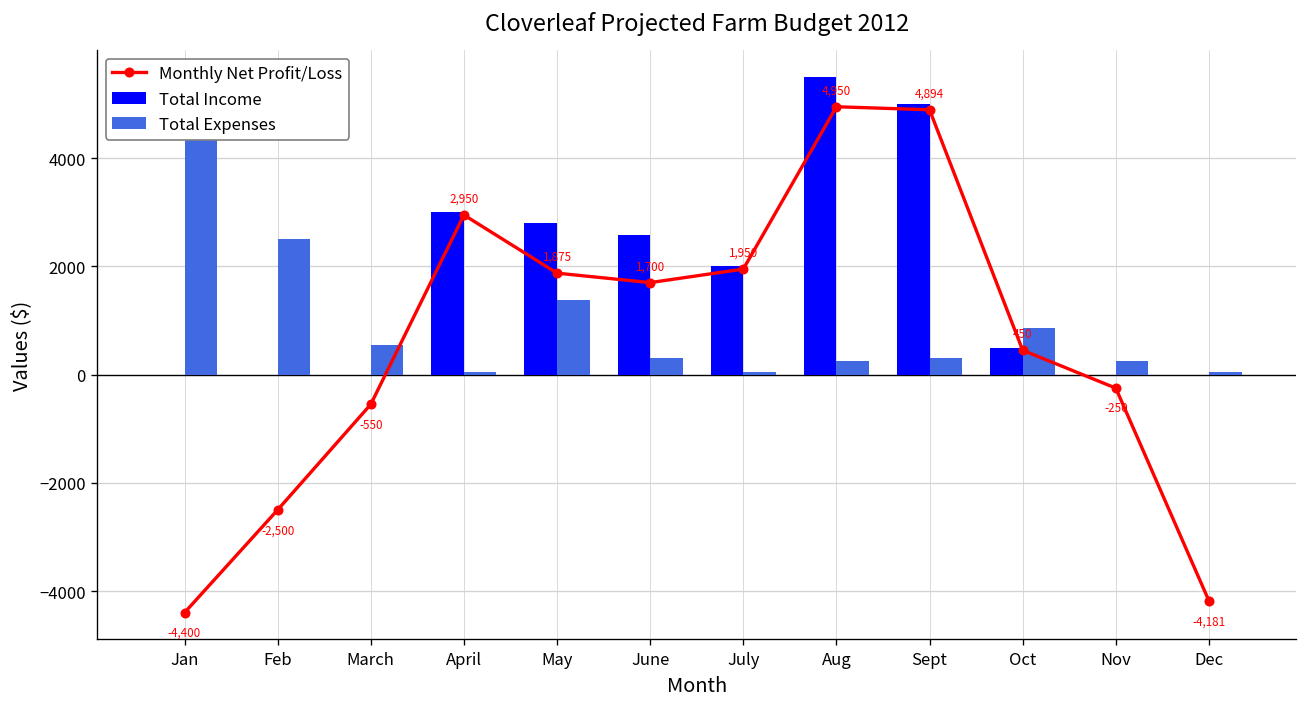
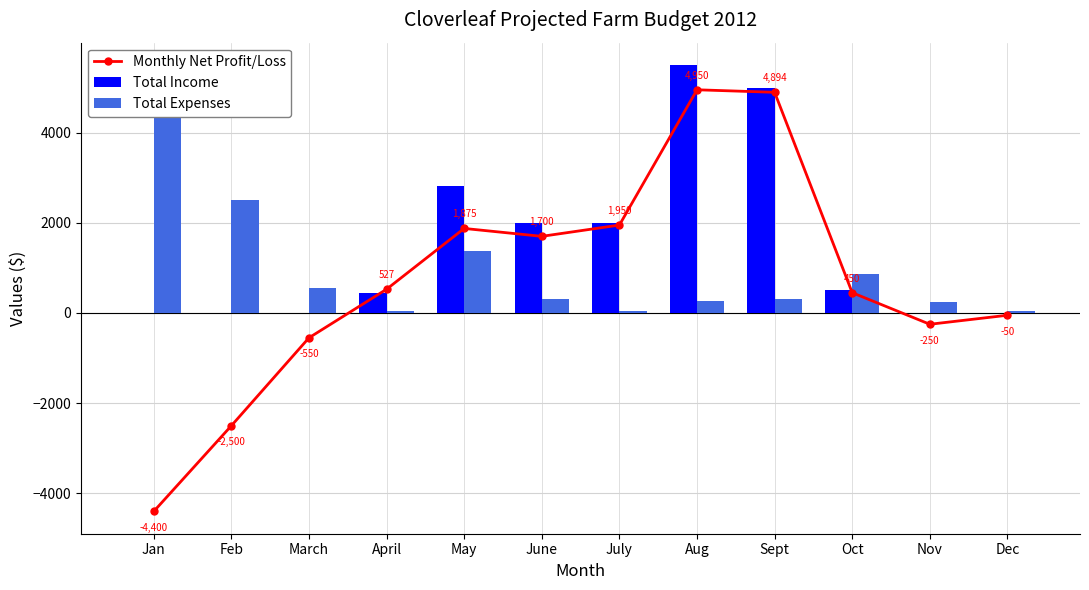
Total Income, April: 3000 -> 500
Monthly Net Profit/Loss, April: 2,950 -> 527
Total Income, June: 2600 -> 2000
Monthly Net Profit/Loss, Dec: -4,181 -> -50
